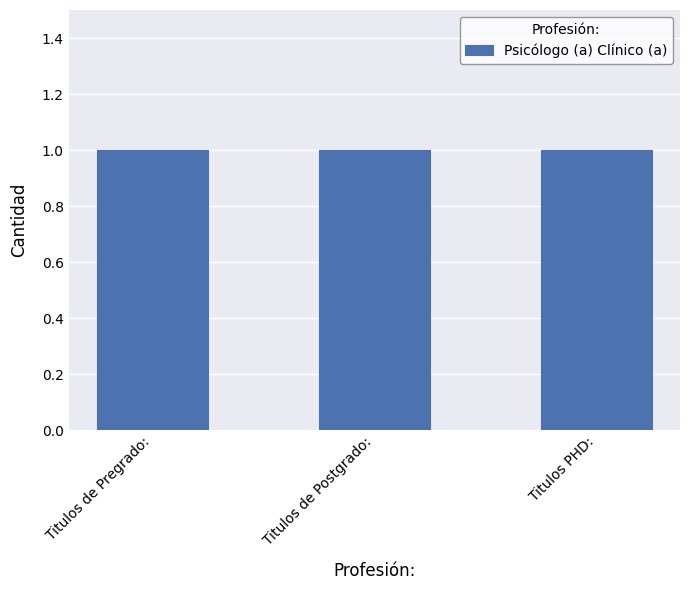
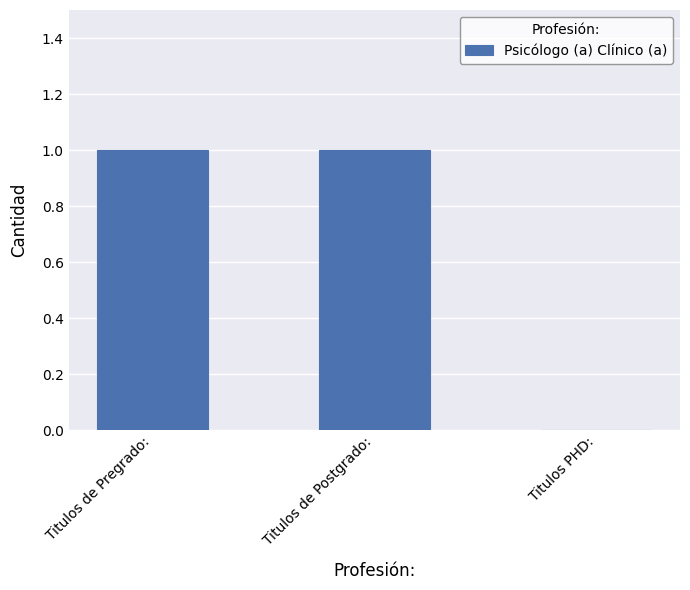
Titulos PHD:: 1 -> 0
